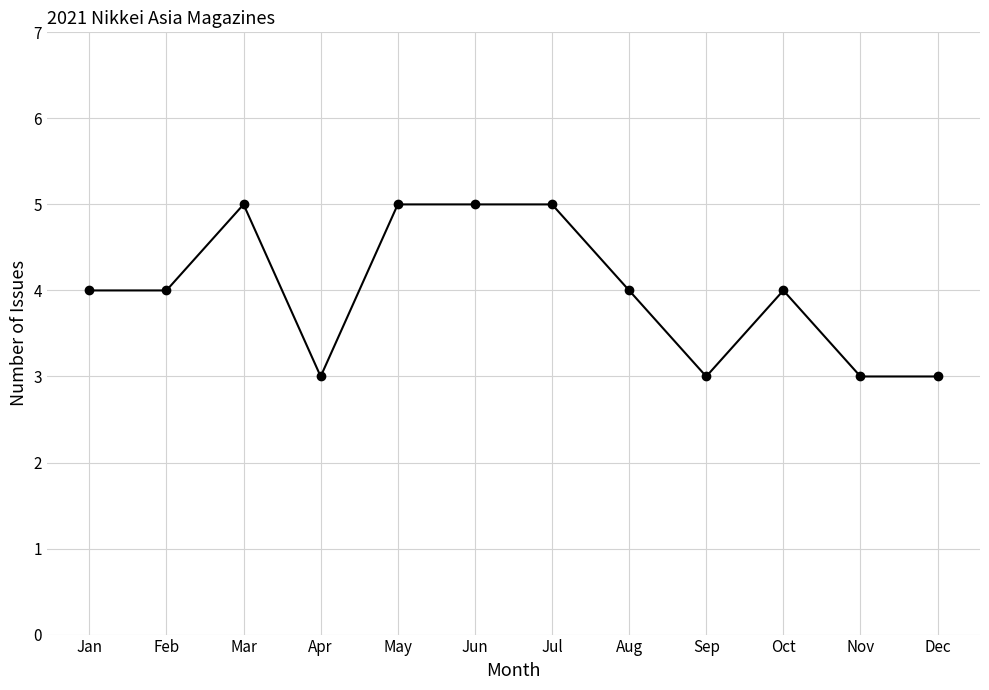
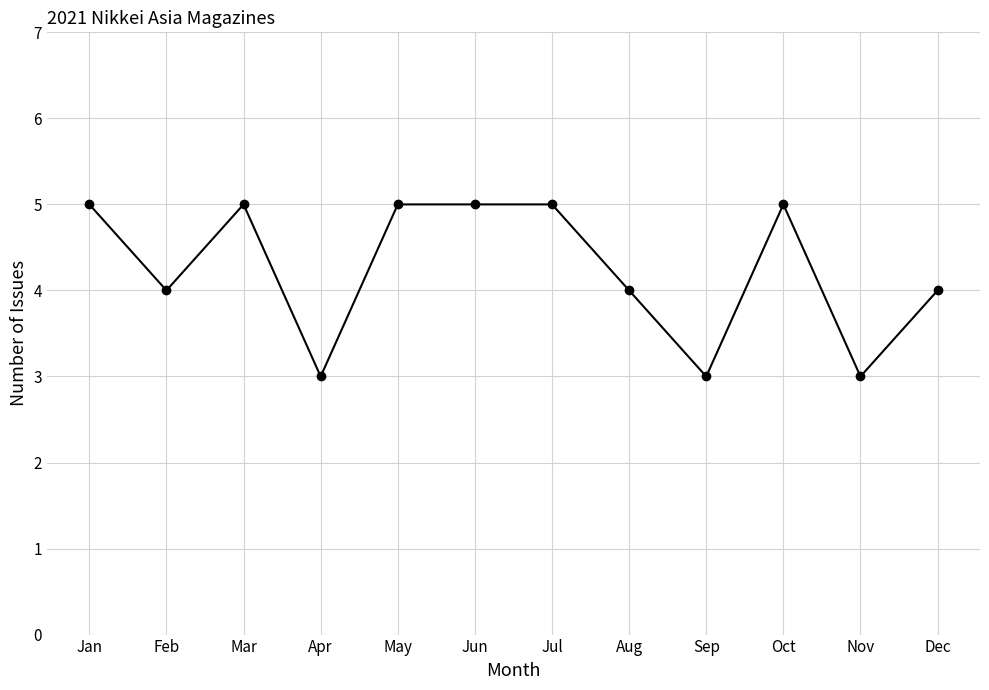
Jan: 4 -> 5
Oct: 4 -> 5
Dec: 3 -> 4
